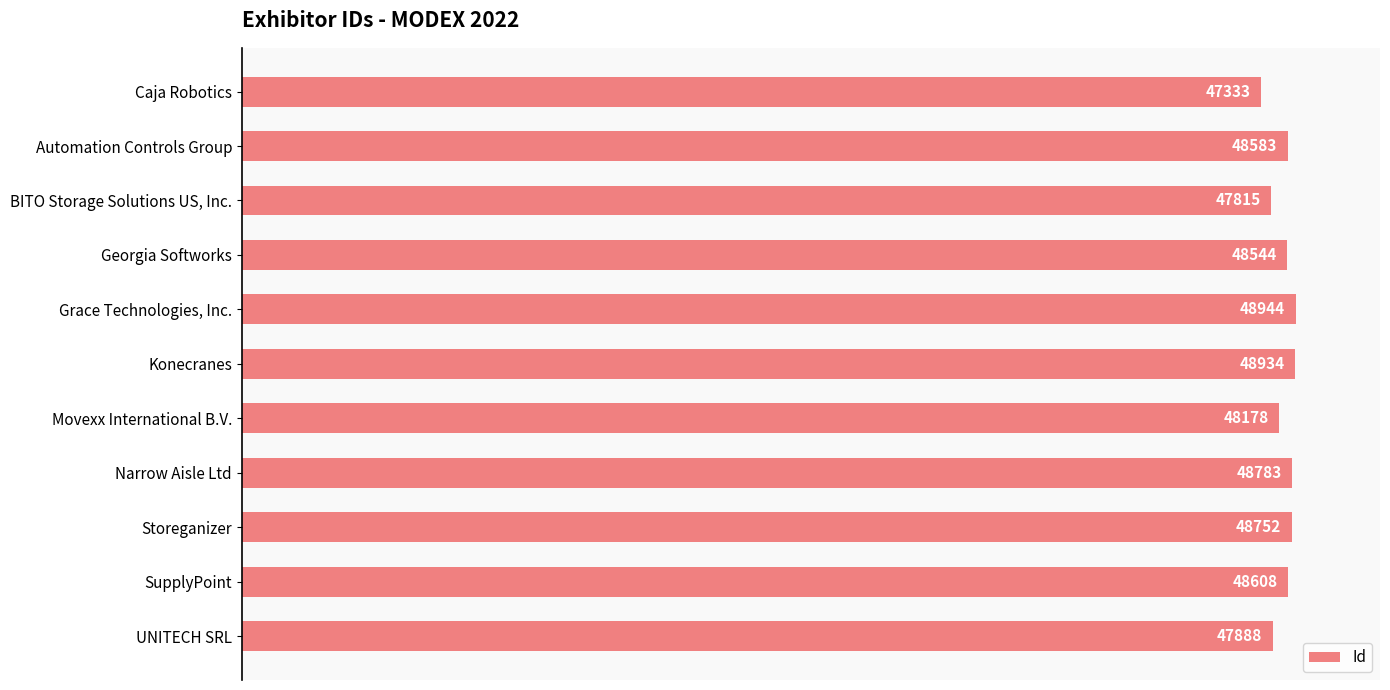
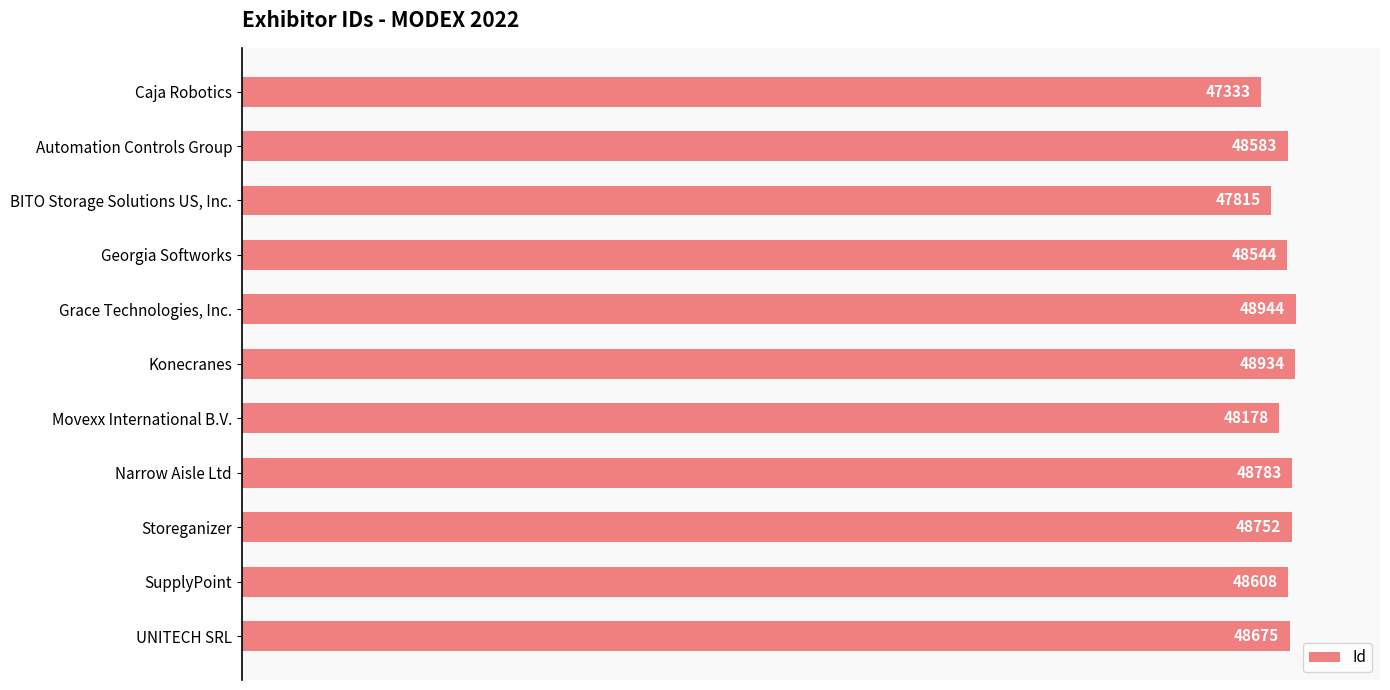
UNITECH SRL: 47888 -> 48675
